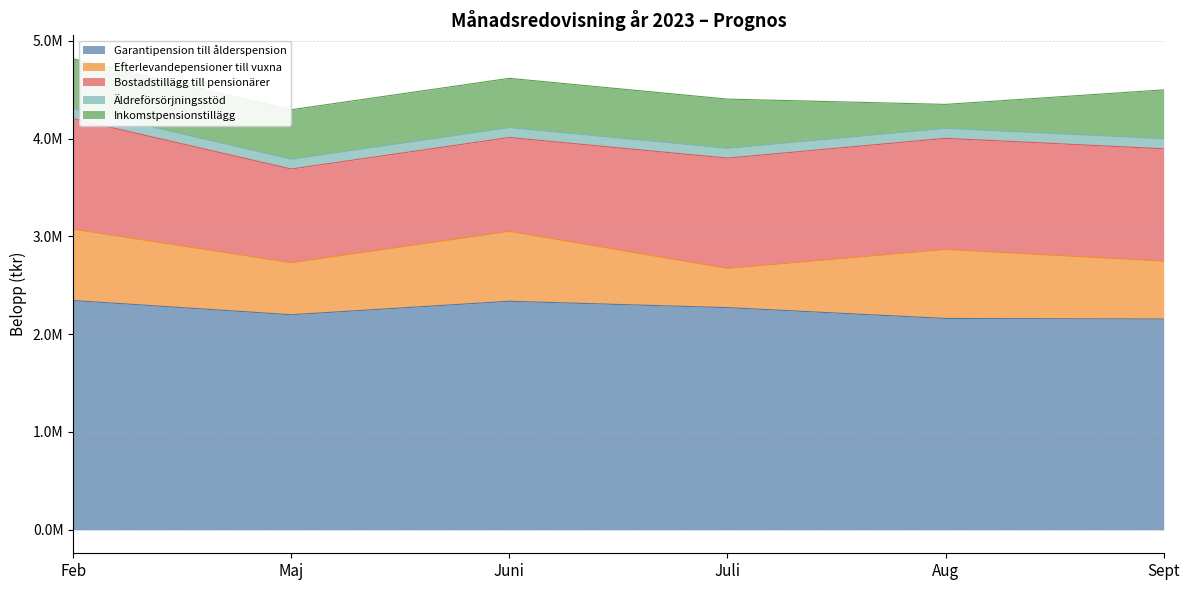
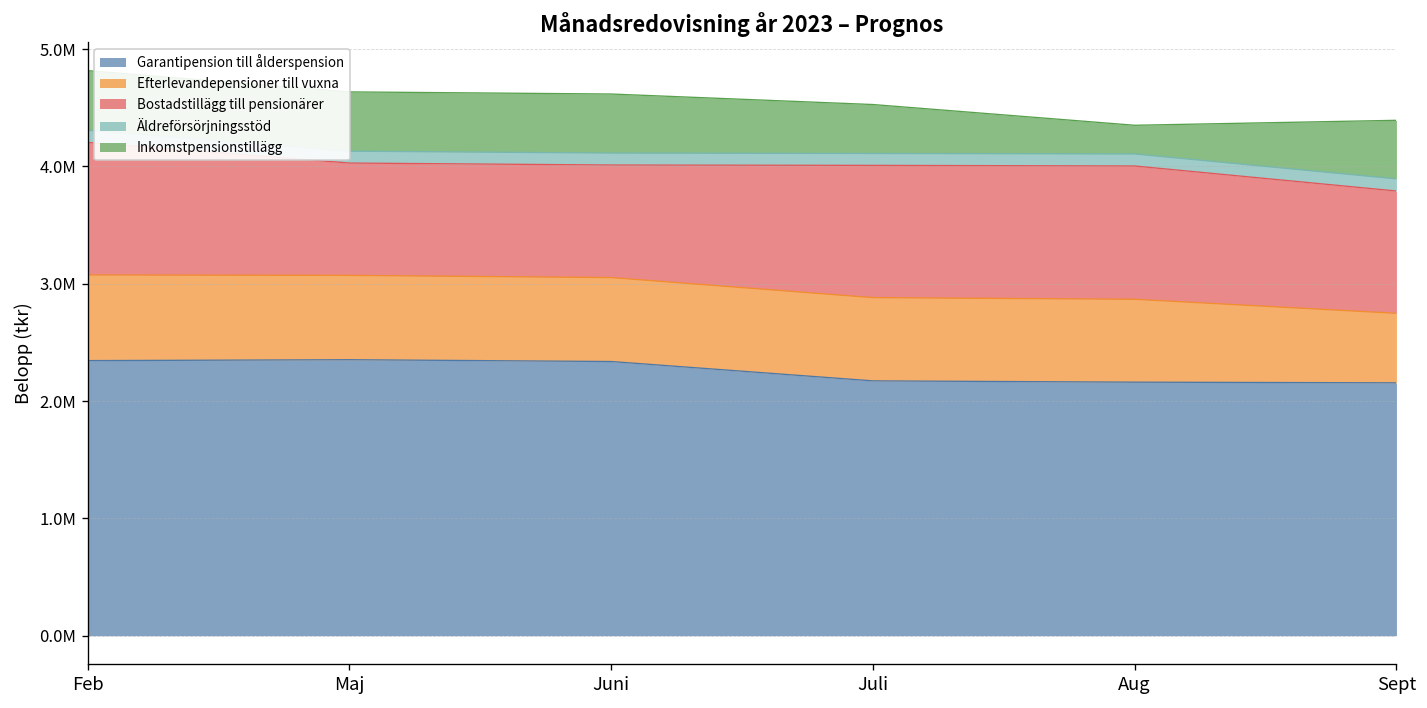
Garantipension till ålderspension, Maj: 2200000 -> 2400000
Efterlevandepensioner till vuxna, Maj: 500000 -> 700000
Garantipension till ålderspension, Juli: 2300000 -> 2200000
Efterlevandepensioner till vuxna, Juli: 400000 -> 700000
Inkomstpensionstillägg, Juli: 500000 -> 400000
Bostadstillägg till pensionärer, Sept: 1100000 -> 1000000
